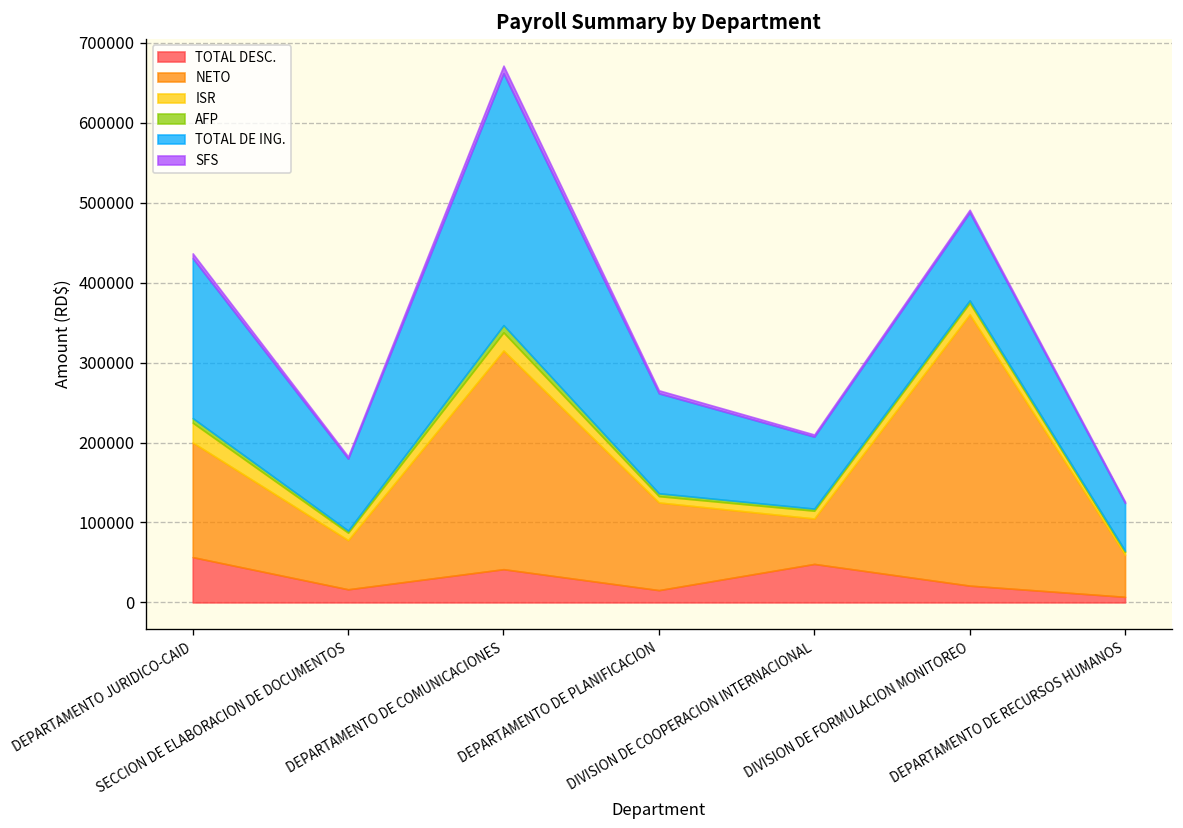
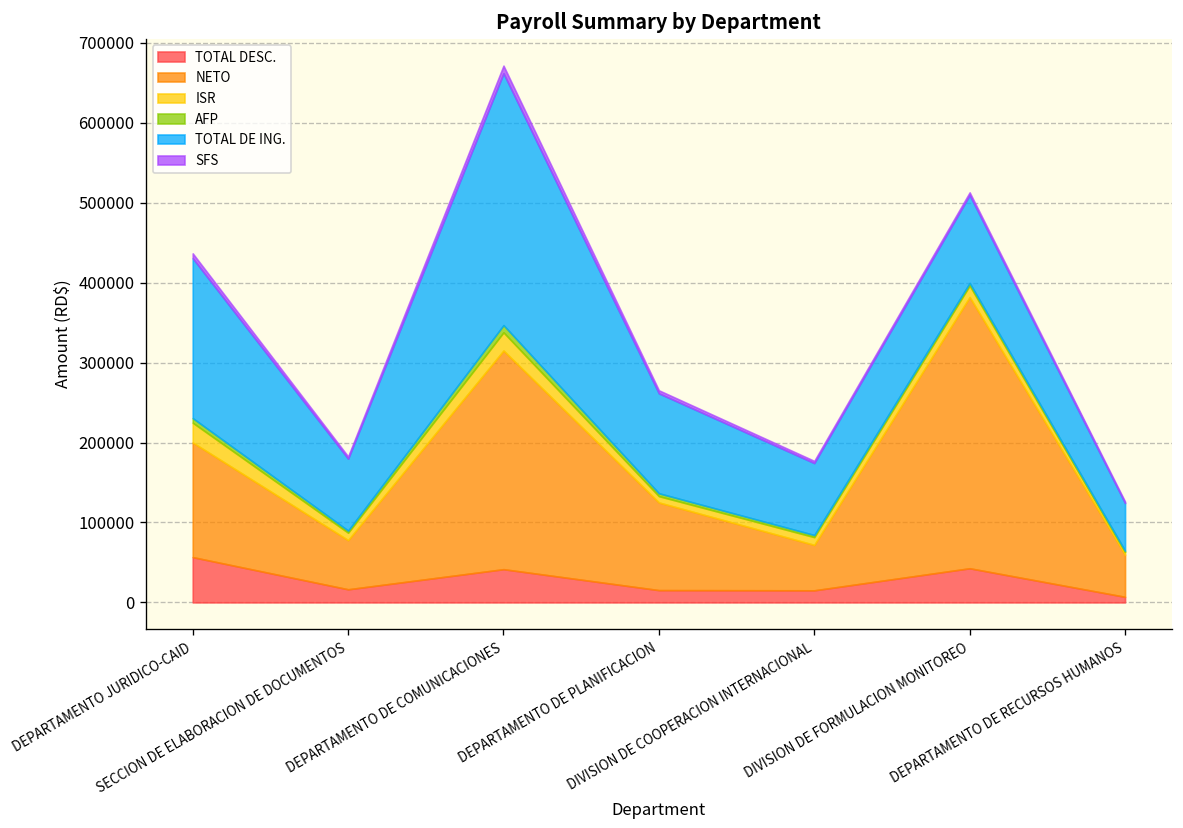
TOTAL DESC., DIVISION DE COOPERACION INTERNACIONAL: 50000 -> 20000
TOTAL DESC., DIVISION DE FORMULACION MONITOREO: 20000 -> 40000
